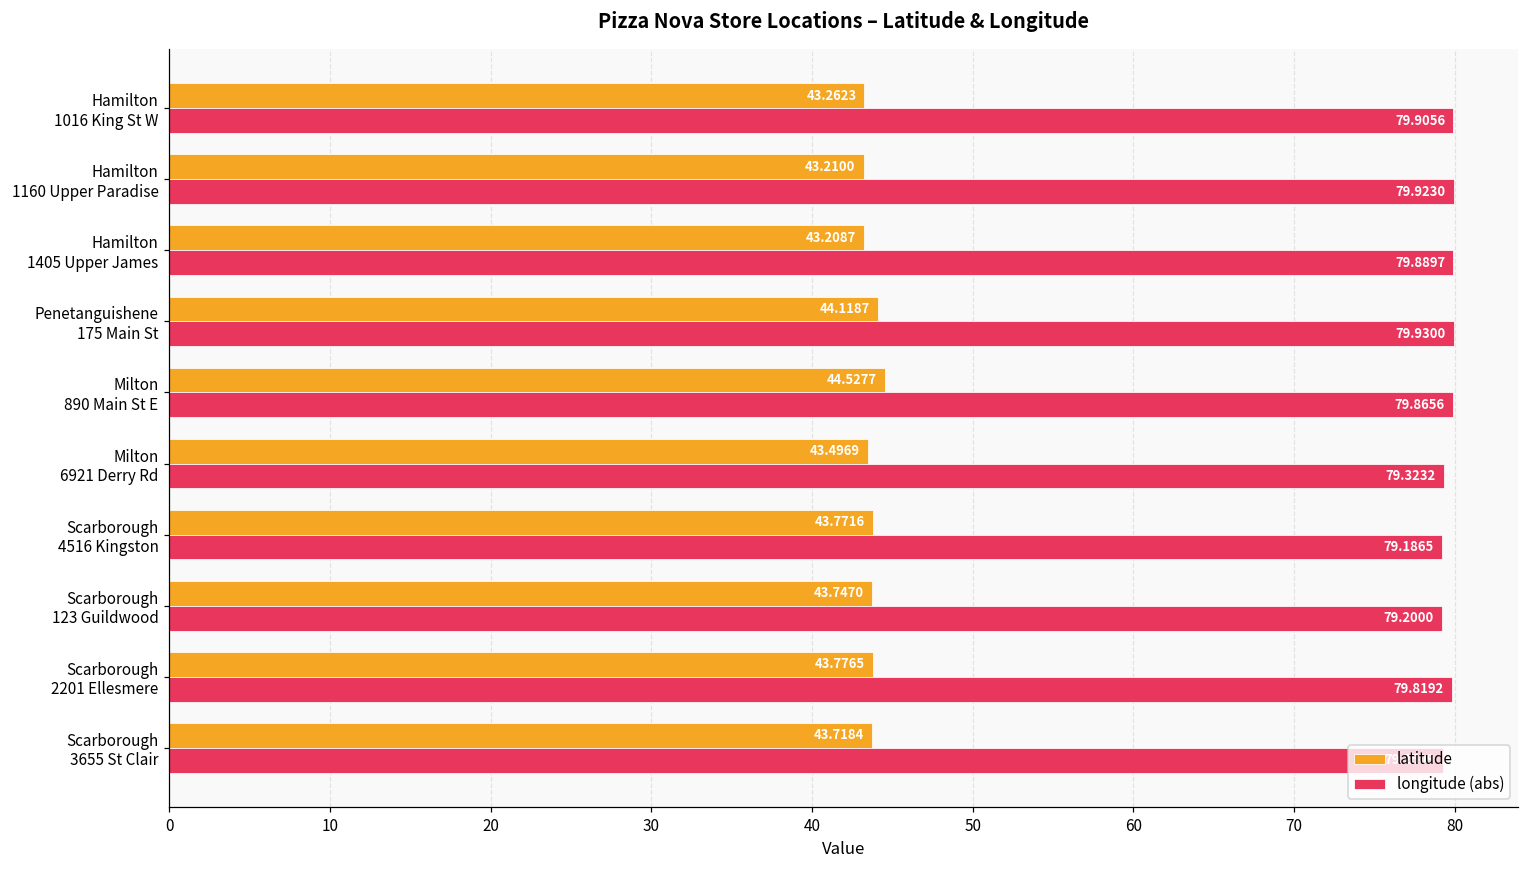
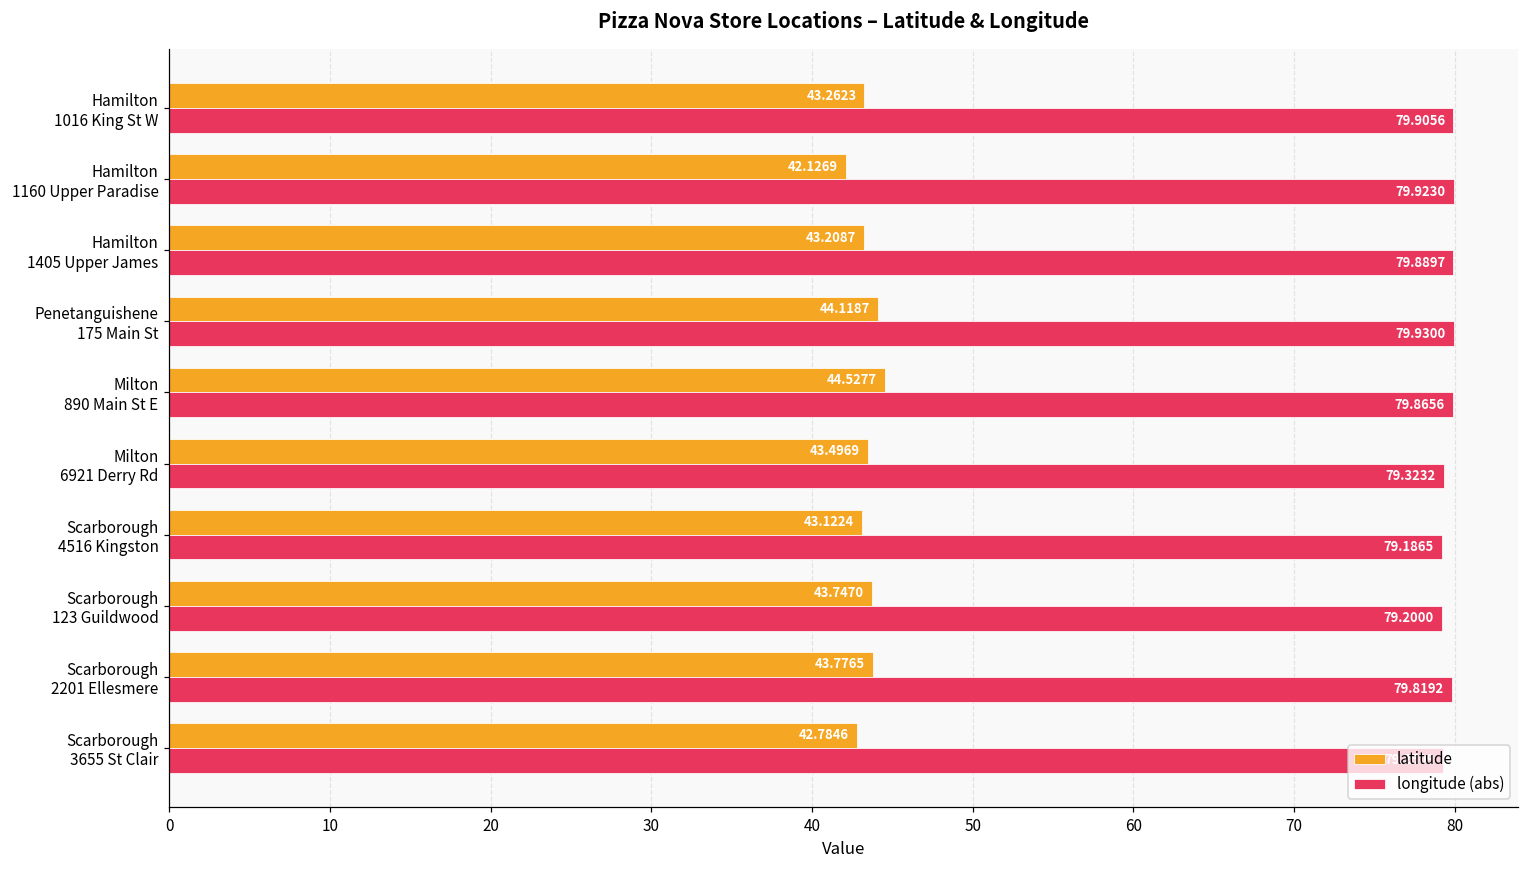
latitude, Hamilton 1160 Upper Paradise: 43.2100 -> 42.1269
latitude, Scarborough 4516 Kingston: 43.7716 -> 43.1224
latitude, Scarborough 3655 St Clair: 43.7184 -> 42.7846
